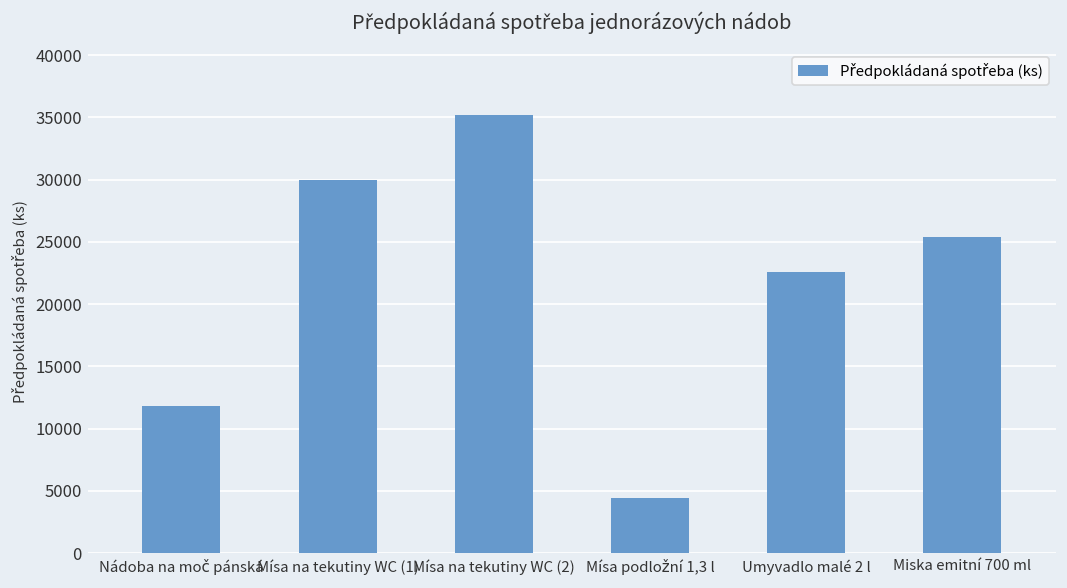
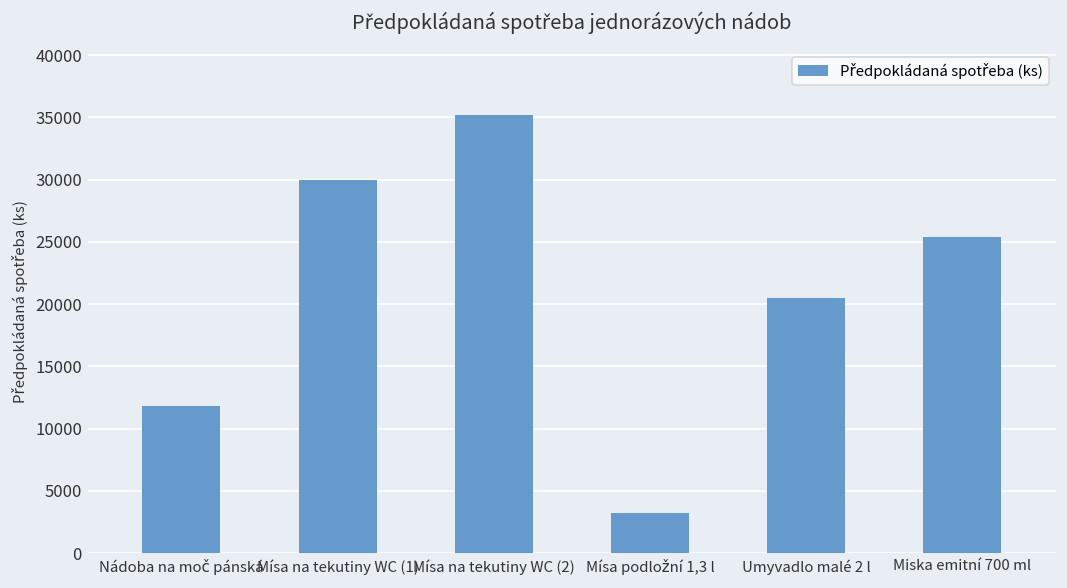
Mísa podložní 1,3 l: 4400 -> 3200
Umyvadlo malé 2 l: 22600 -> 20500
